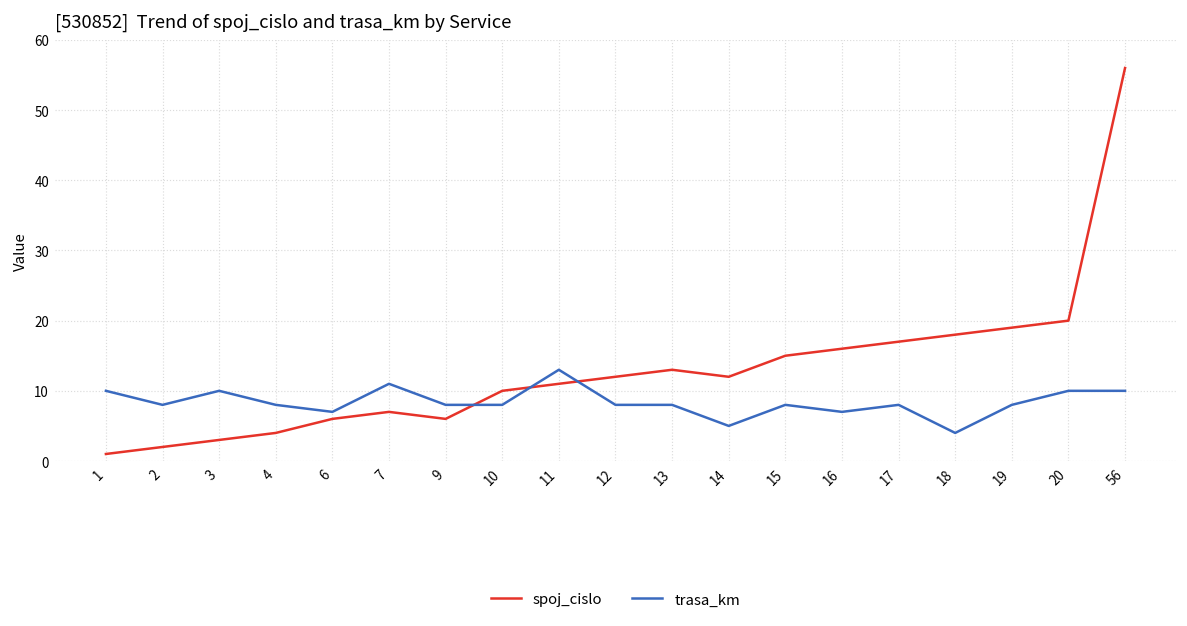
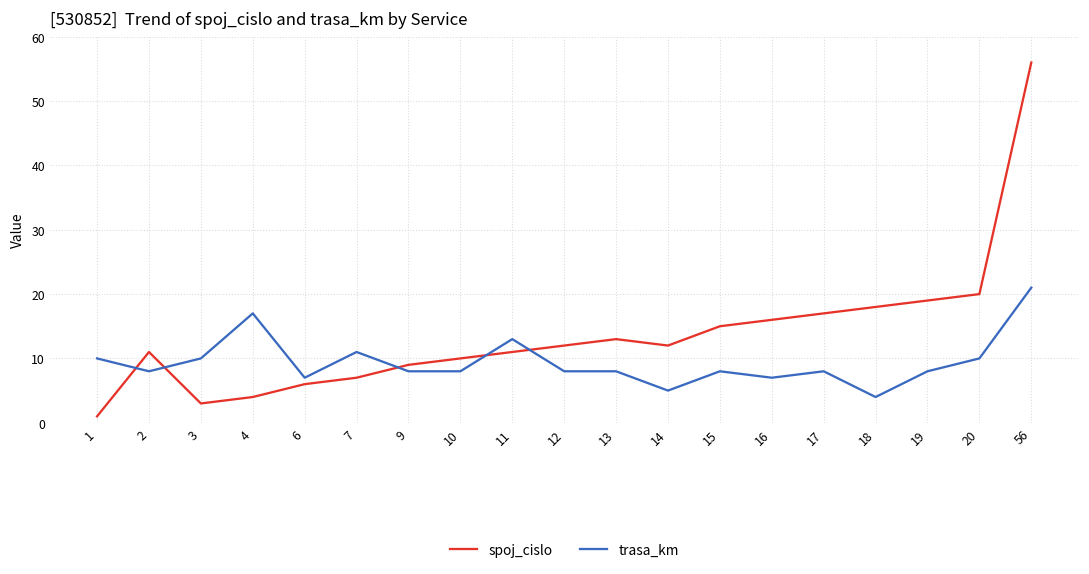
spoj_cislo, 2: 2 -> 11
trasa_km, 4: 8 -> 17
spoj_cislo, 9: 6 -> 9
trasa_km, 56: 10 -> 21
